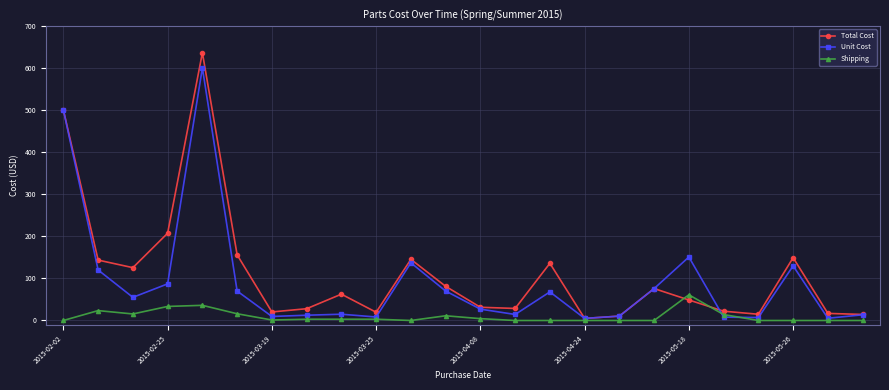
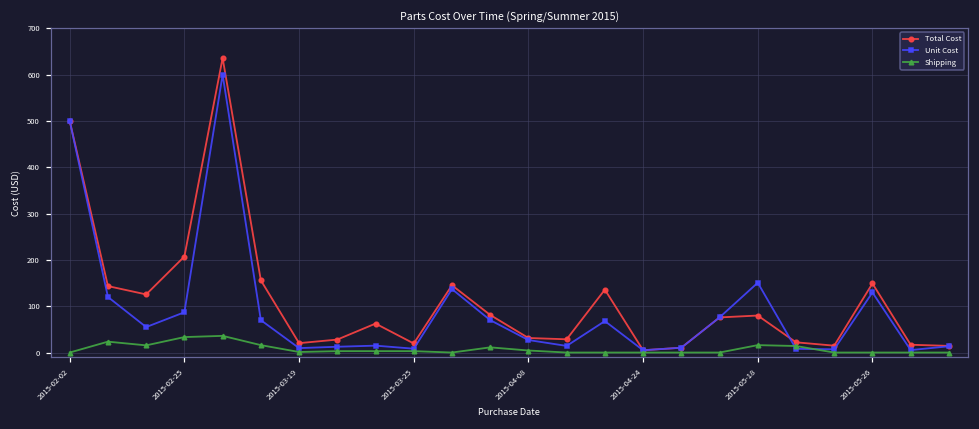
Total Cost, 2015-05-18: 50 -> 80
Shipping, 2015-05-18: 60 -> 20
